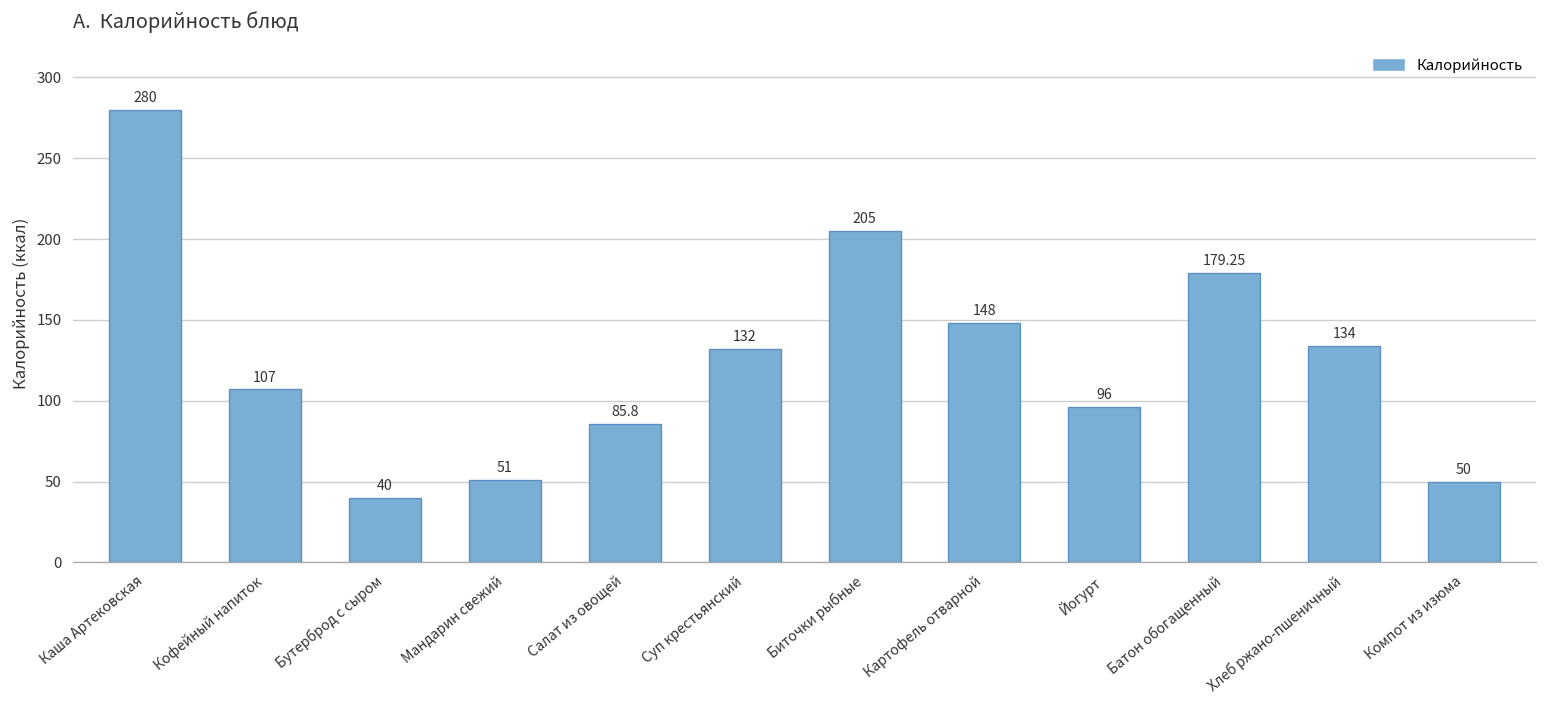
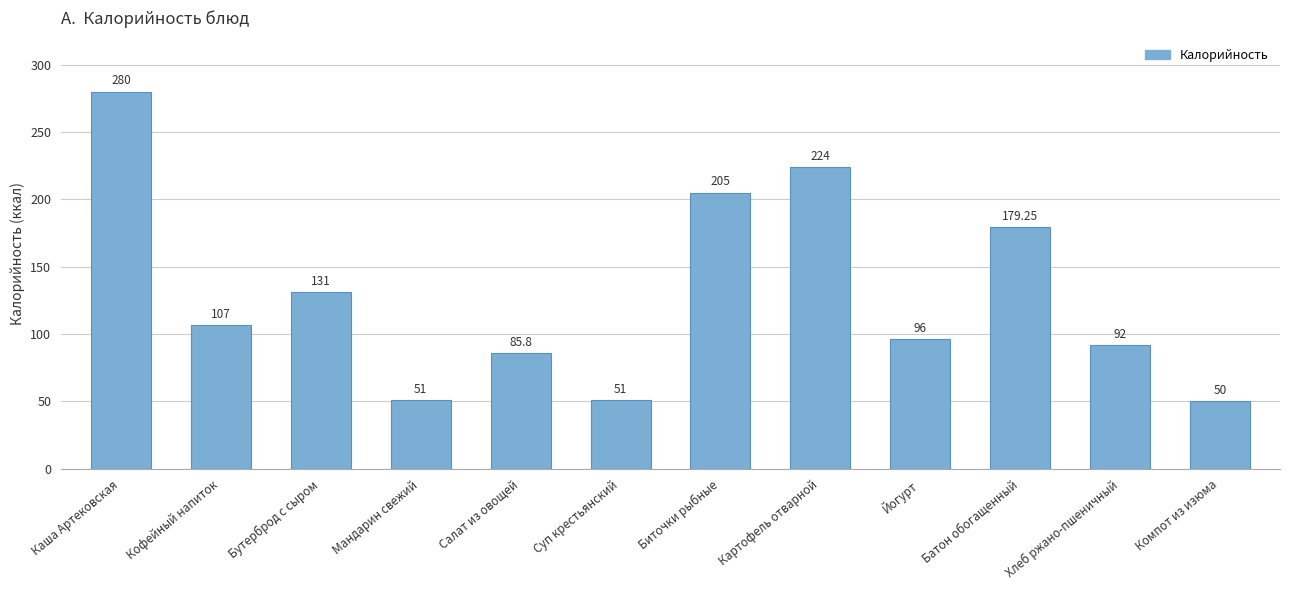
Бутерброд с сыром: 40 -> 131
Суп крестьянский: 132 -> 51
Картофель отварной: 148 -> 224
Хлеб ржано-пшеничный: 134 -> 92
